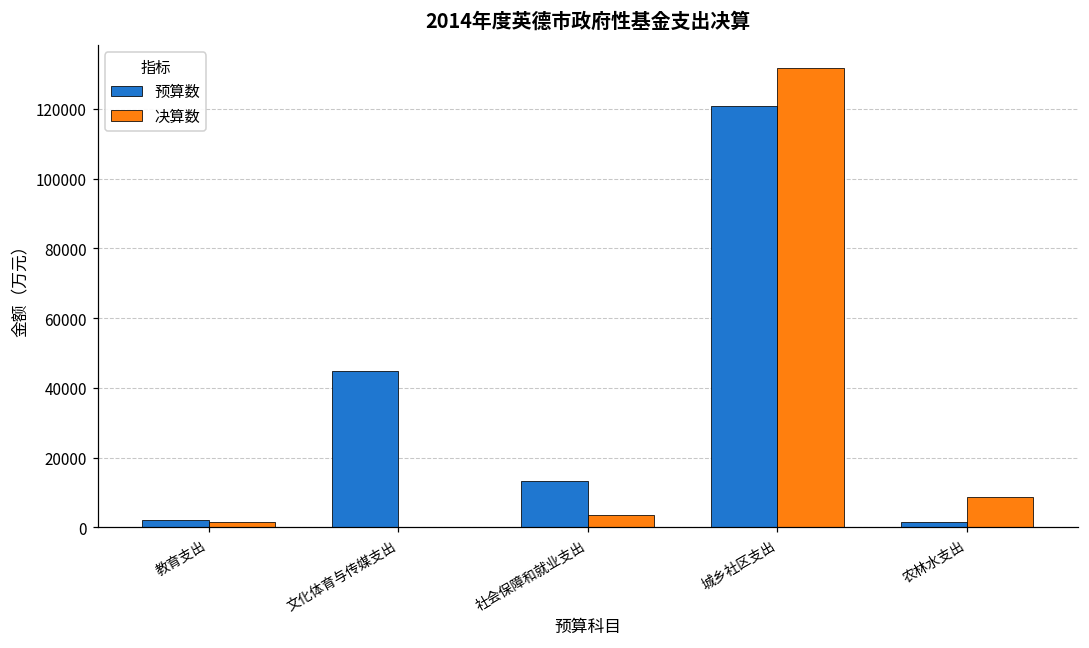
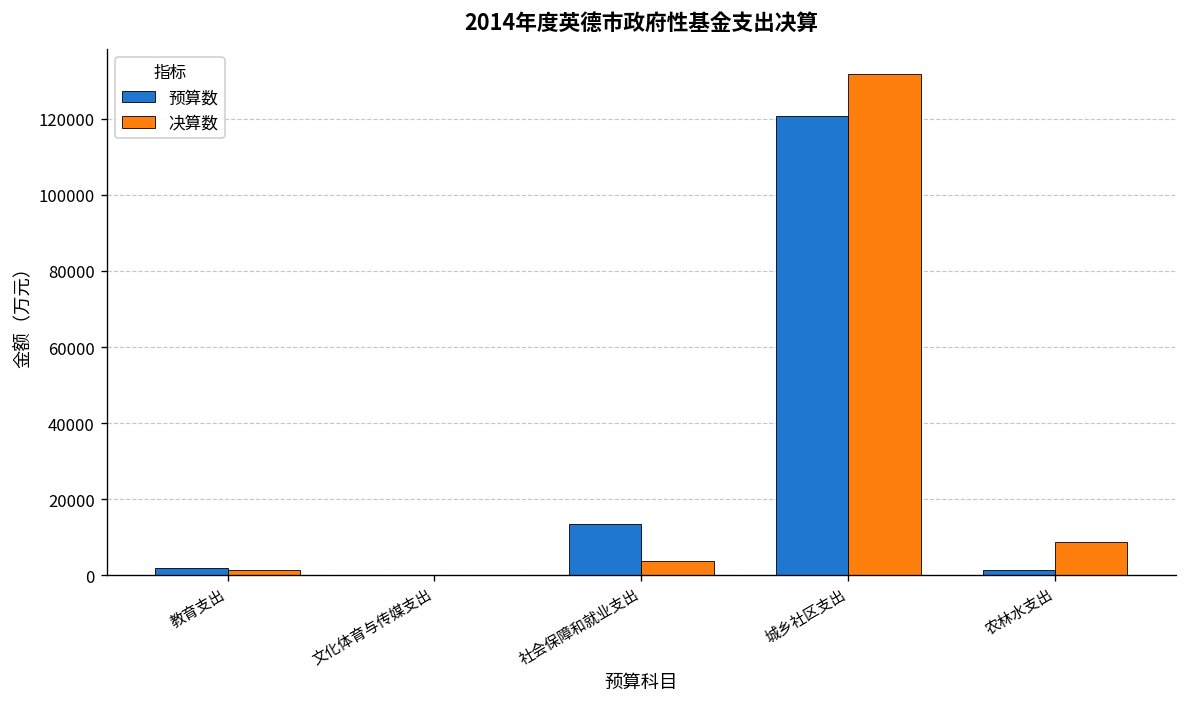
预算数, 文化体育与传媒支出: 45000 -> 0
